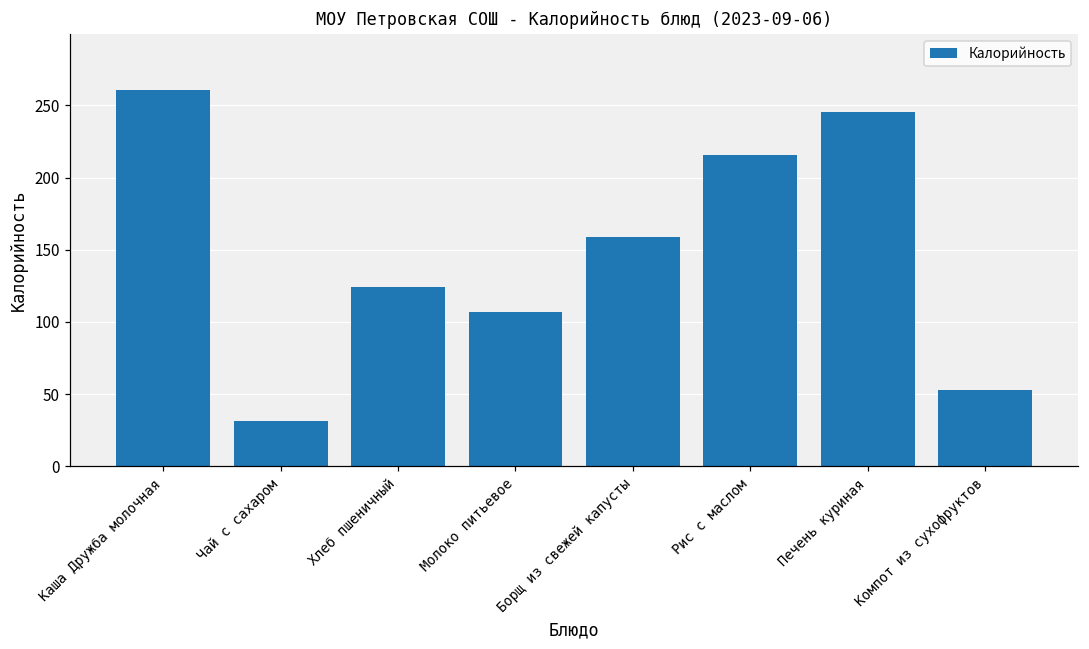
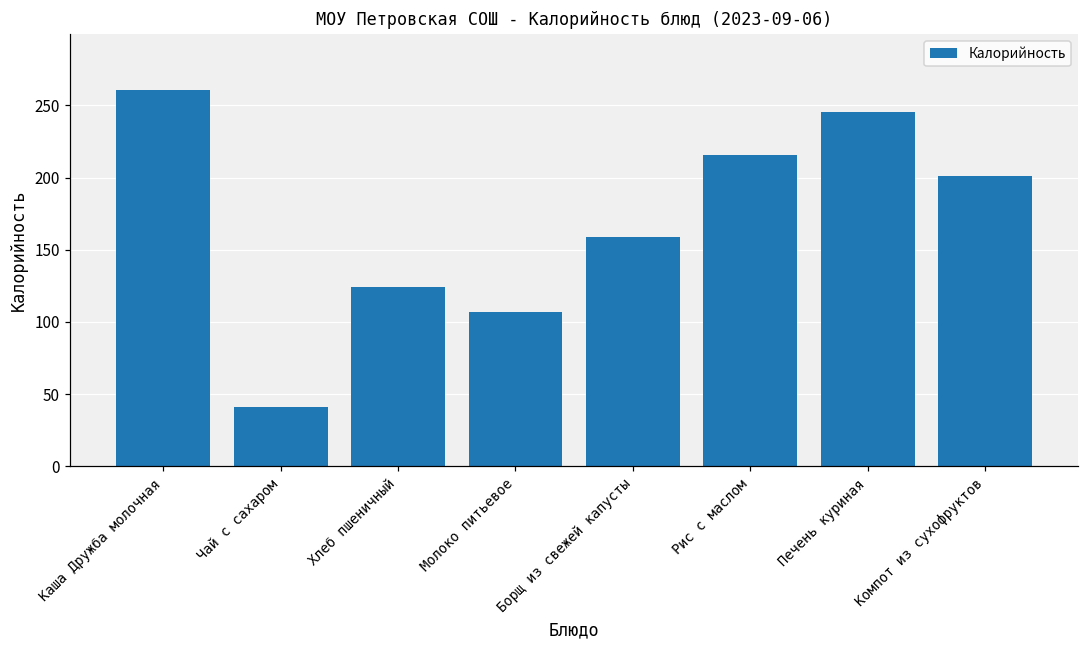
Чай с сахаром: 31 -> 41
Компот из сухофруктов: 53 -> 201
